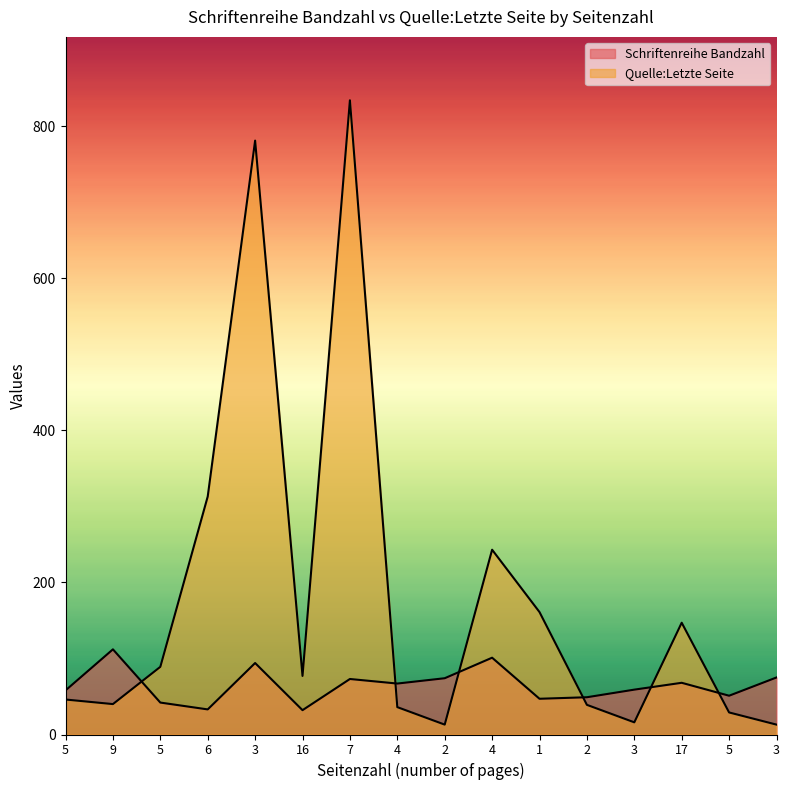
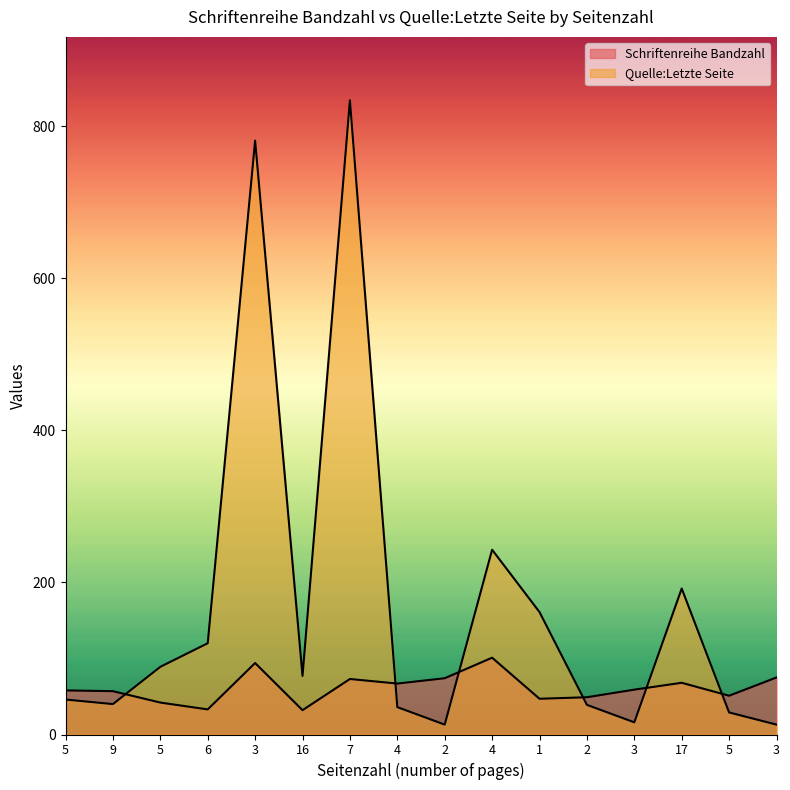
Schriftenreihe Bandzahl, 9: 110 -> 60
Quelle:Letzte Seite, 6: 310 -> 120
Quelle:Letzte Seite, 17: 150 -> 190
